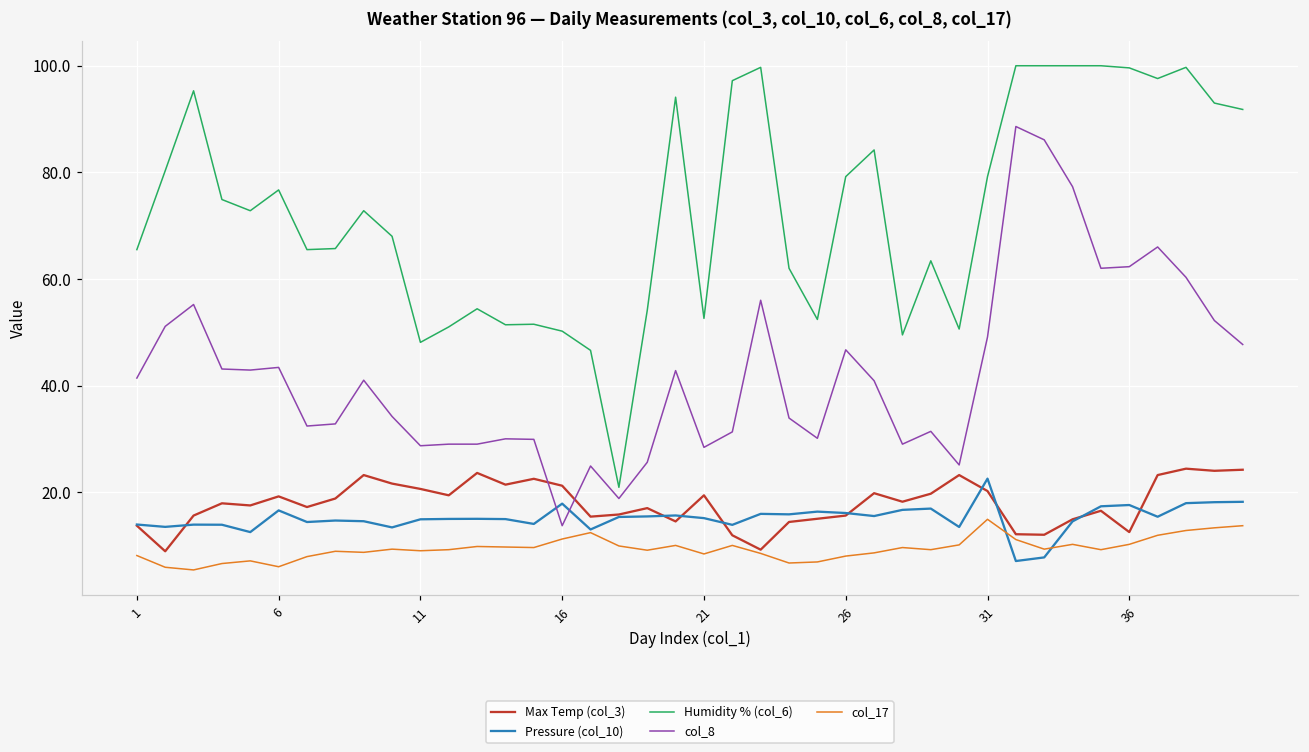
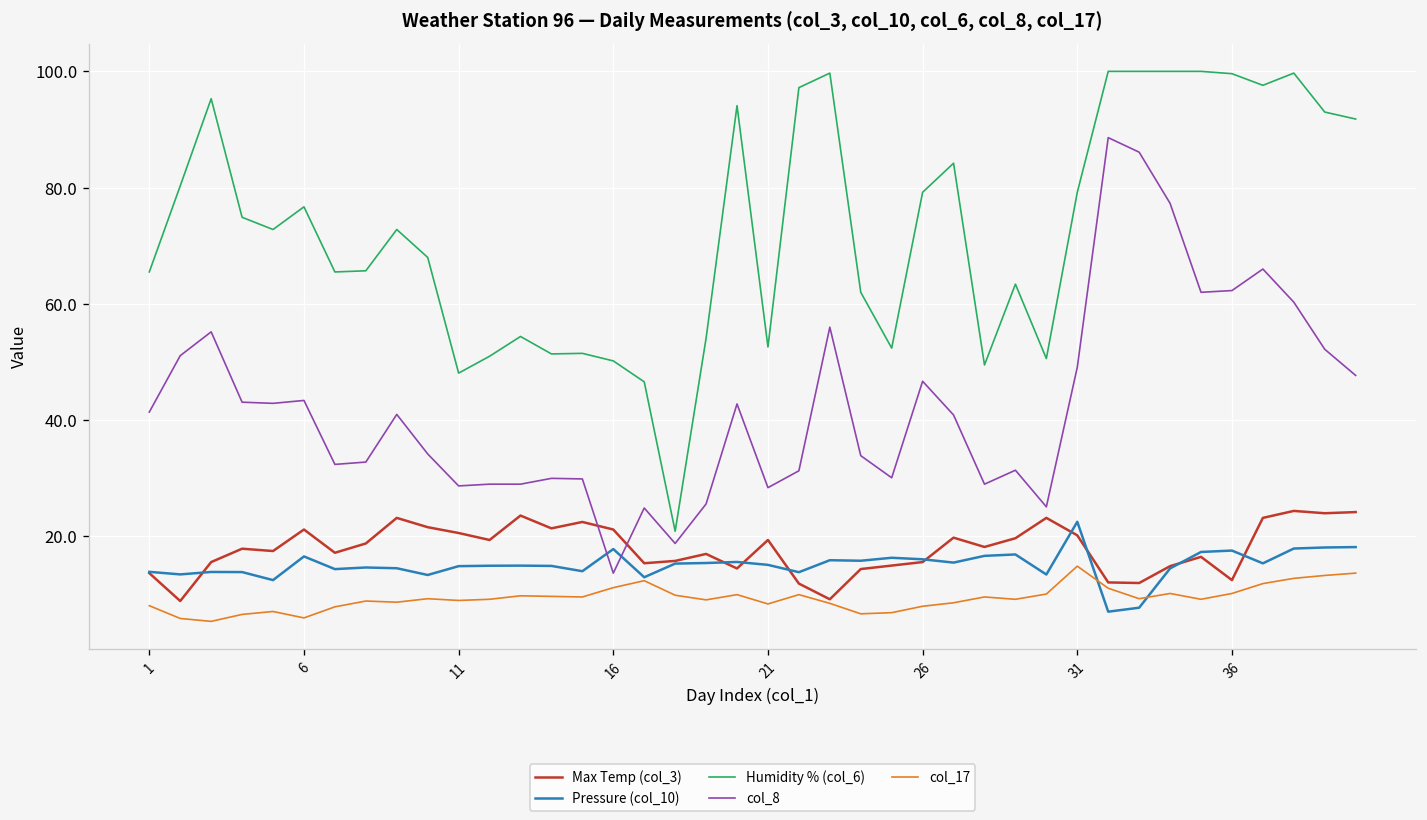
Max Temp (col_3), 6: 19 -> 21
